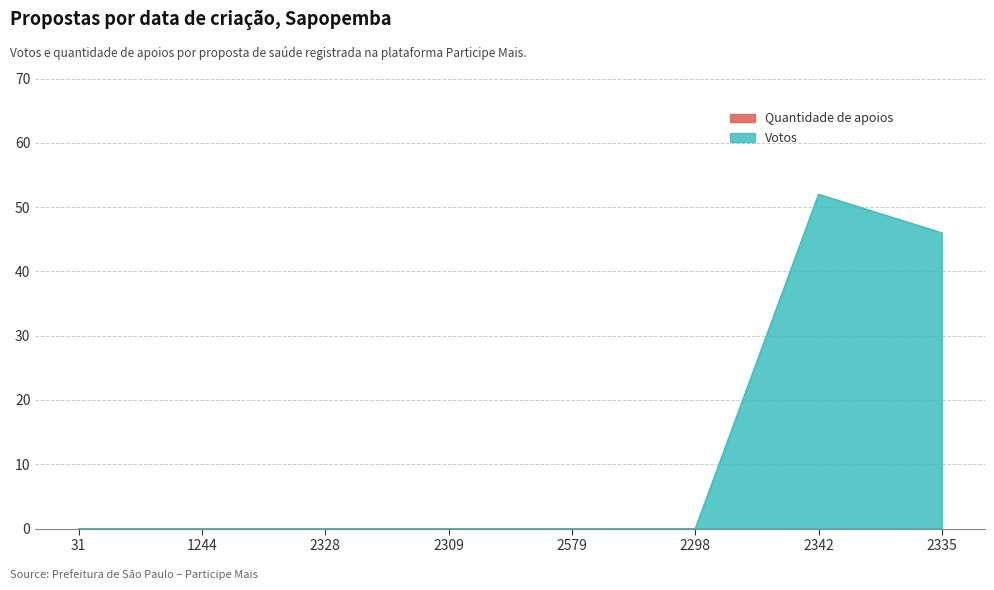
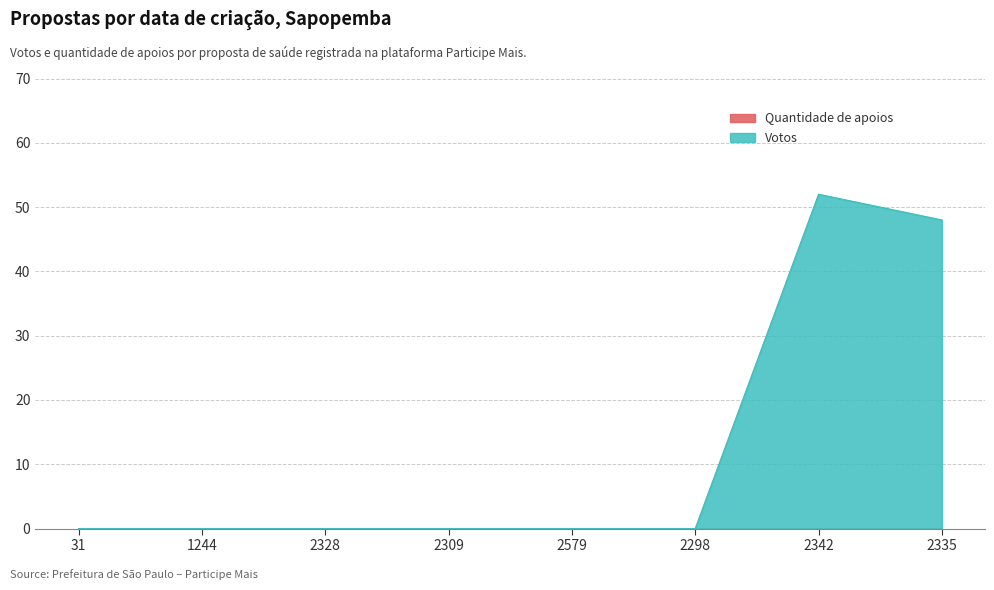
Votos, 2335: 46 -> 48
